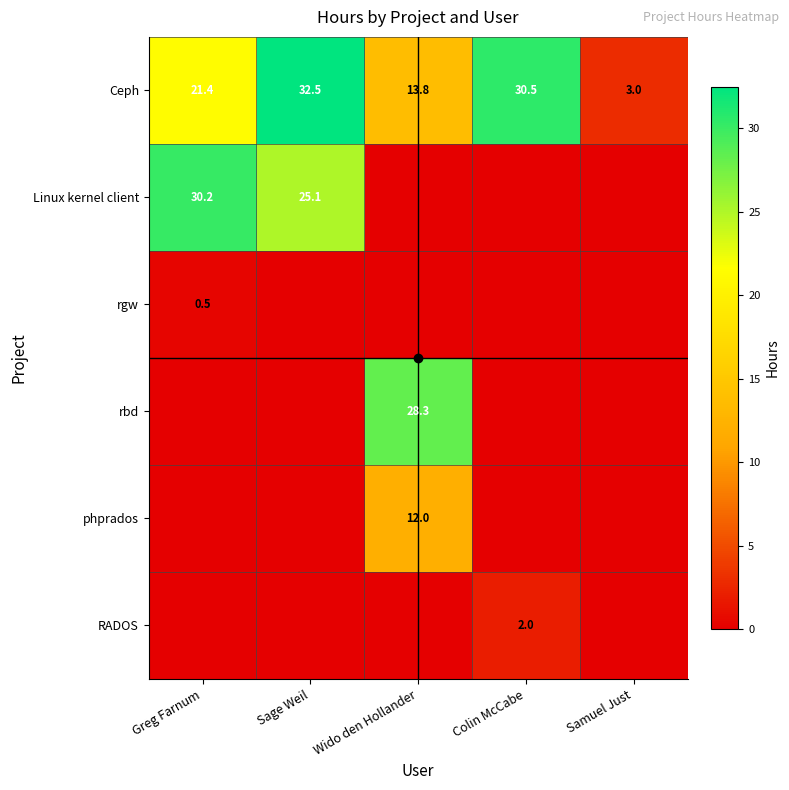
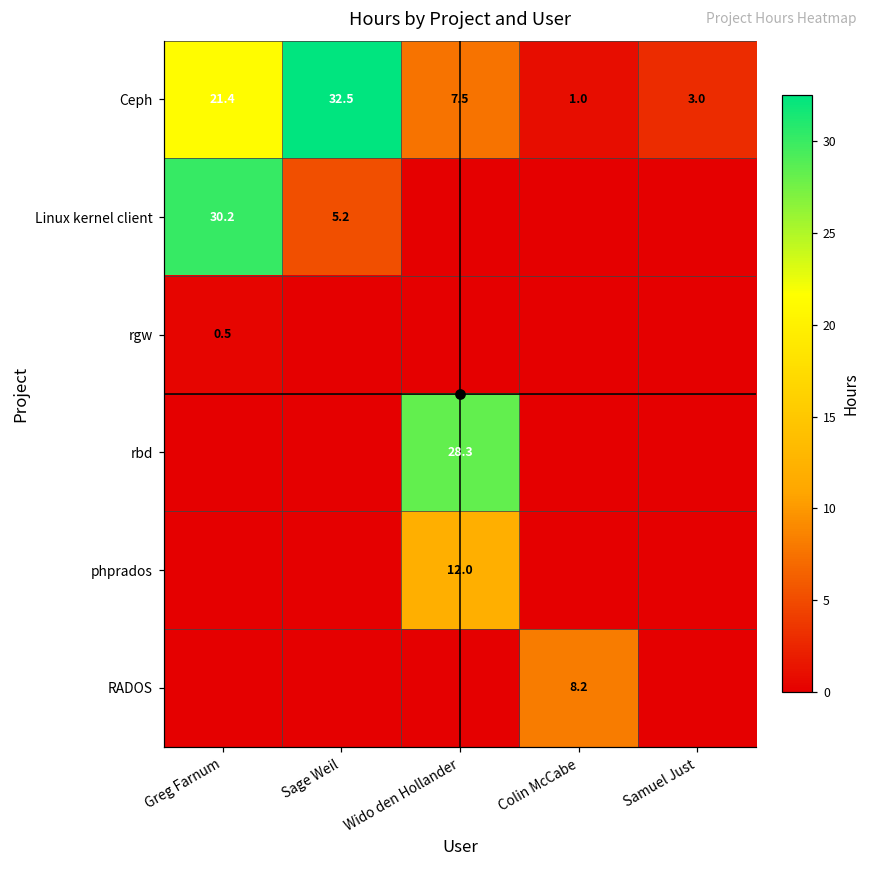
Ceph, Wido den Hollander: 13.8 -> 7.5
Ceph, Colin McCabe: 30.5 -> 1.0
Linux kernel client, Sage Weil: 25.1 -> 5.2
RADOS, Colin McCabe: 2.0 -> 8.2
